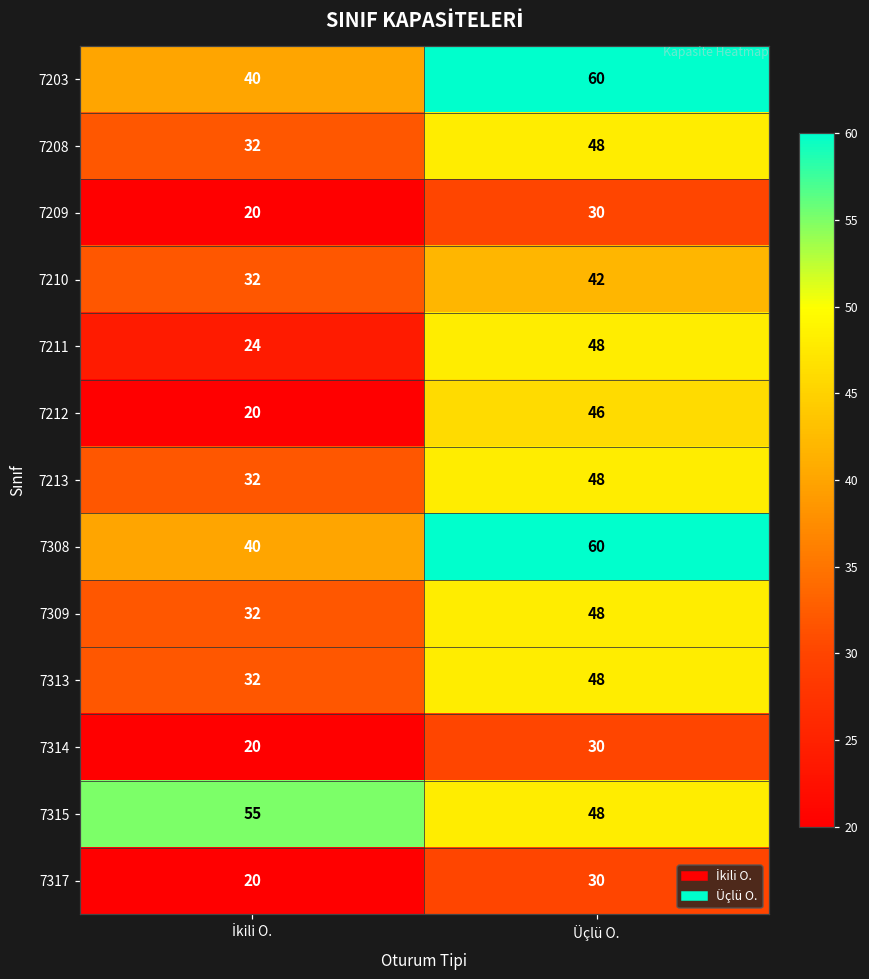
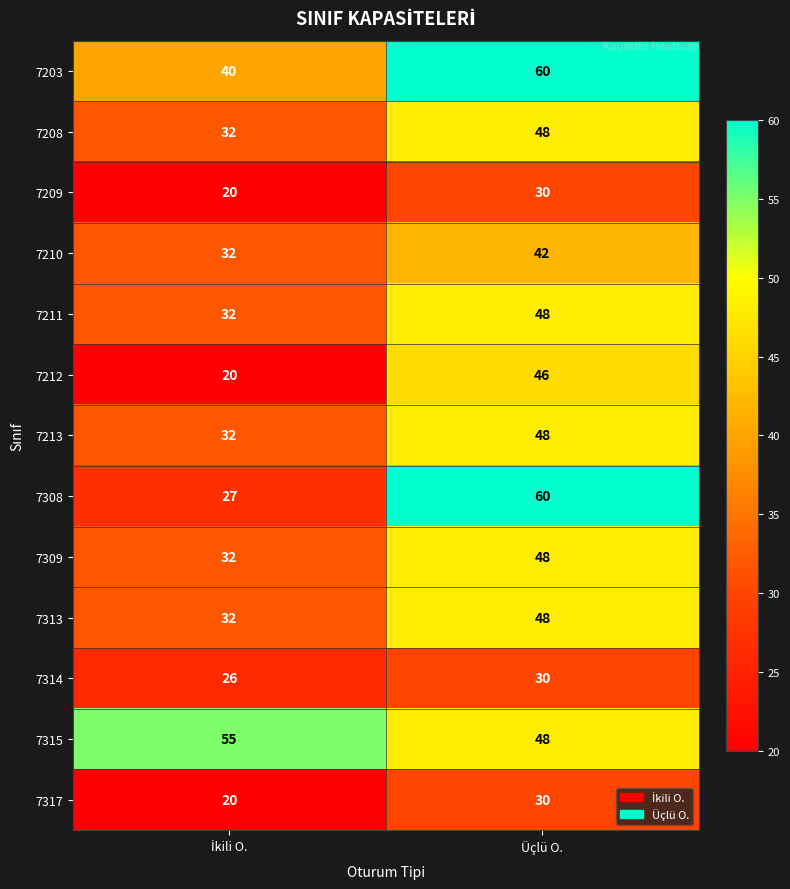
7211, İkili O.: 24 -> 32
7308, İkili O.: 40 -> 27
7314, İkili O.: 20 -> 26
